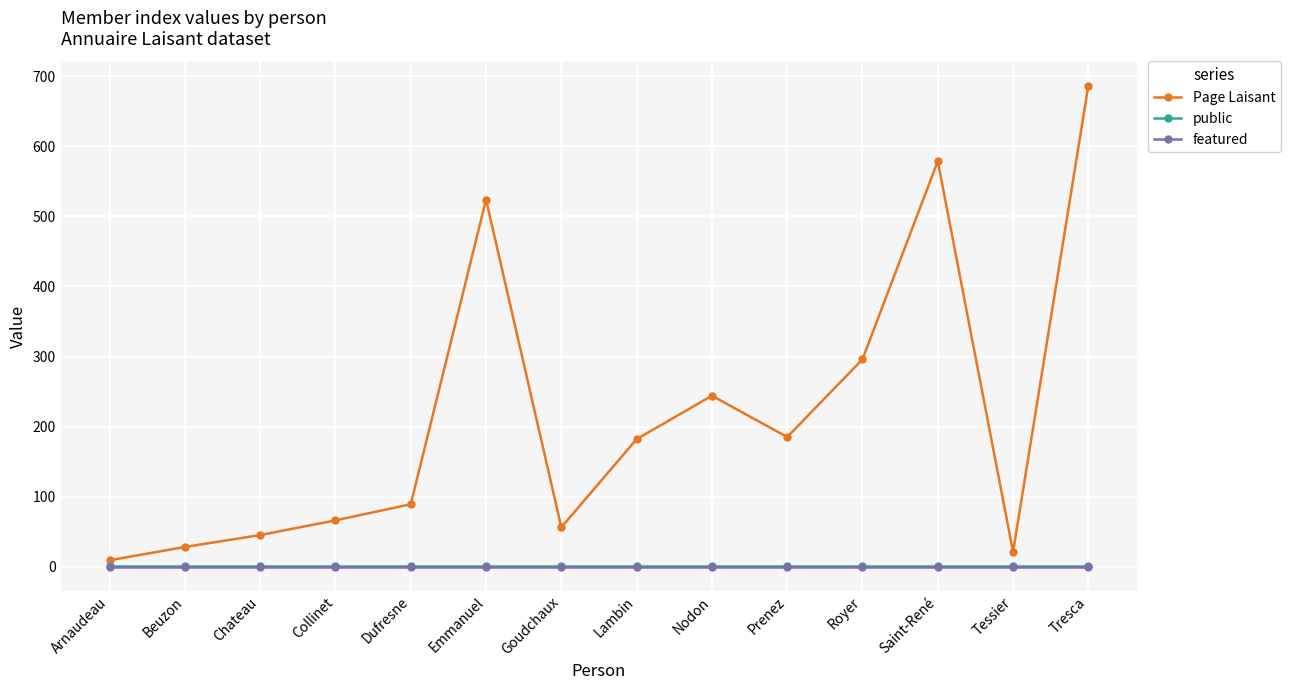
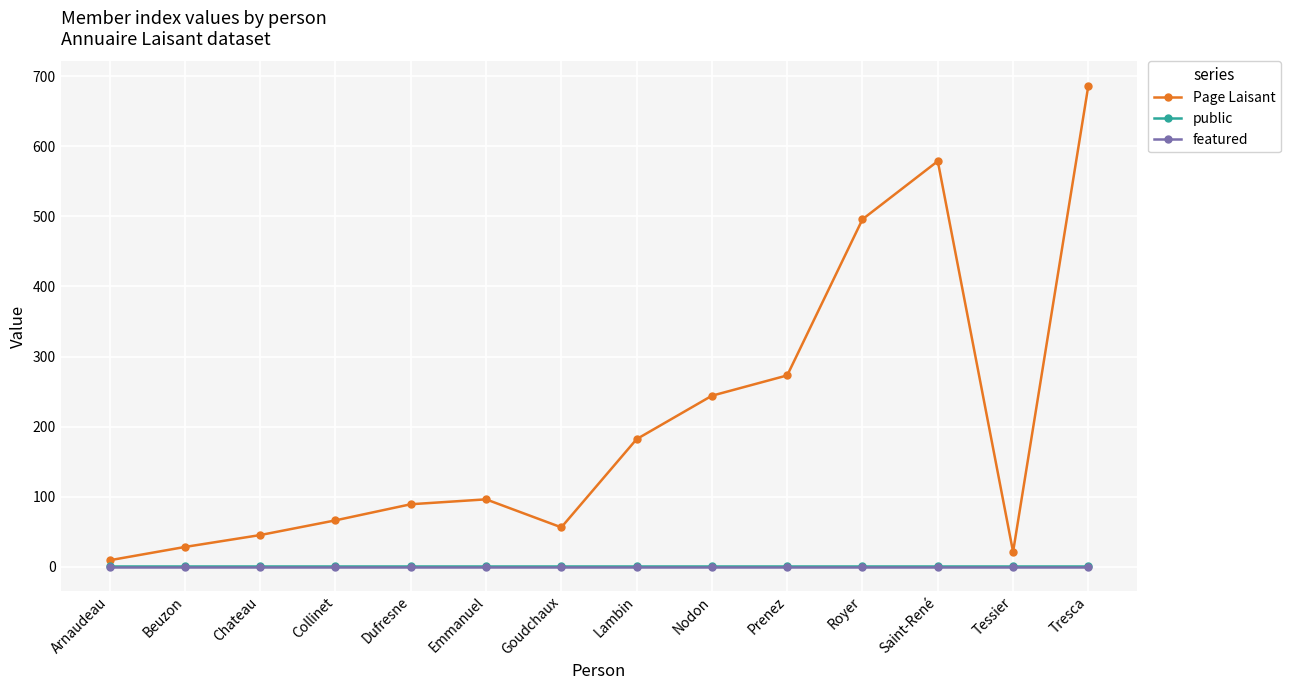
Page Laisant, Emmanuel: 520 -> 100
Page Laisant, Prenez: 190 -> 270
Page Laisant, Royer: 300 -> 500
